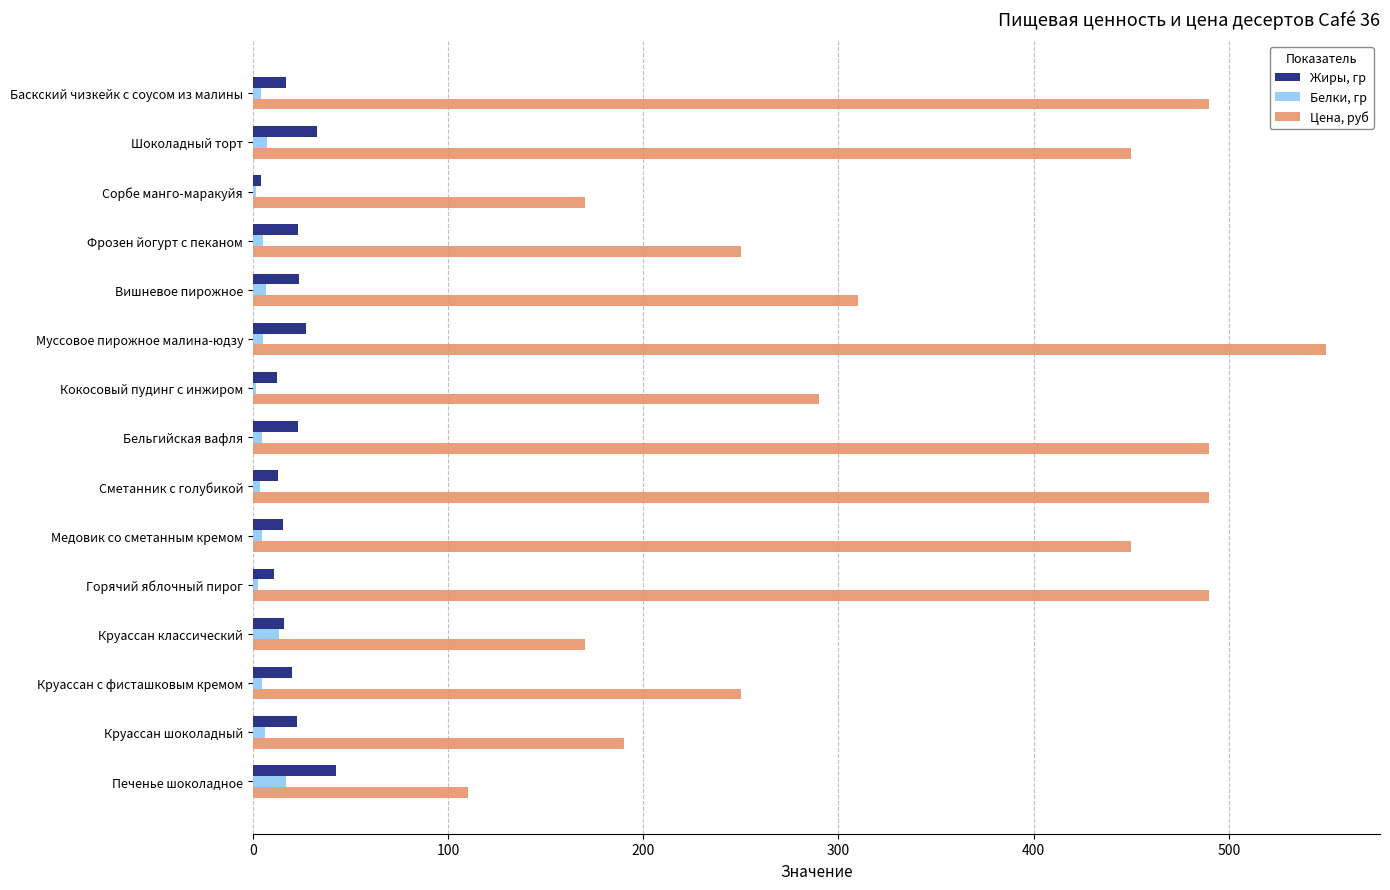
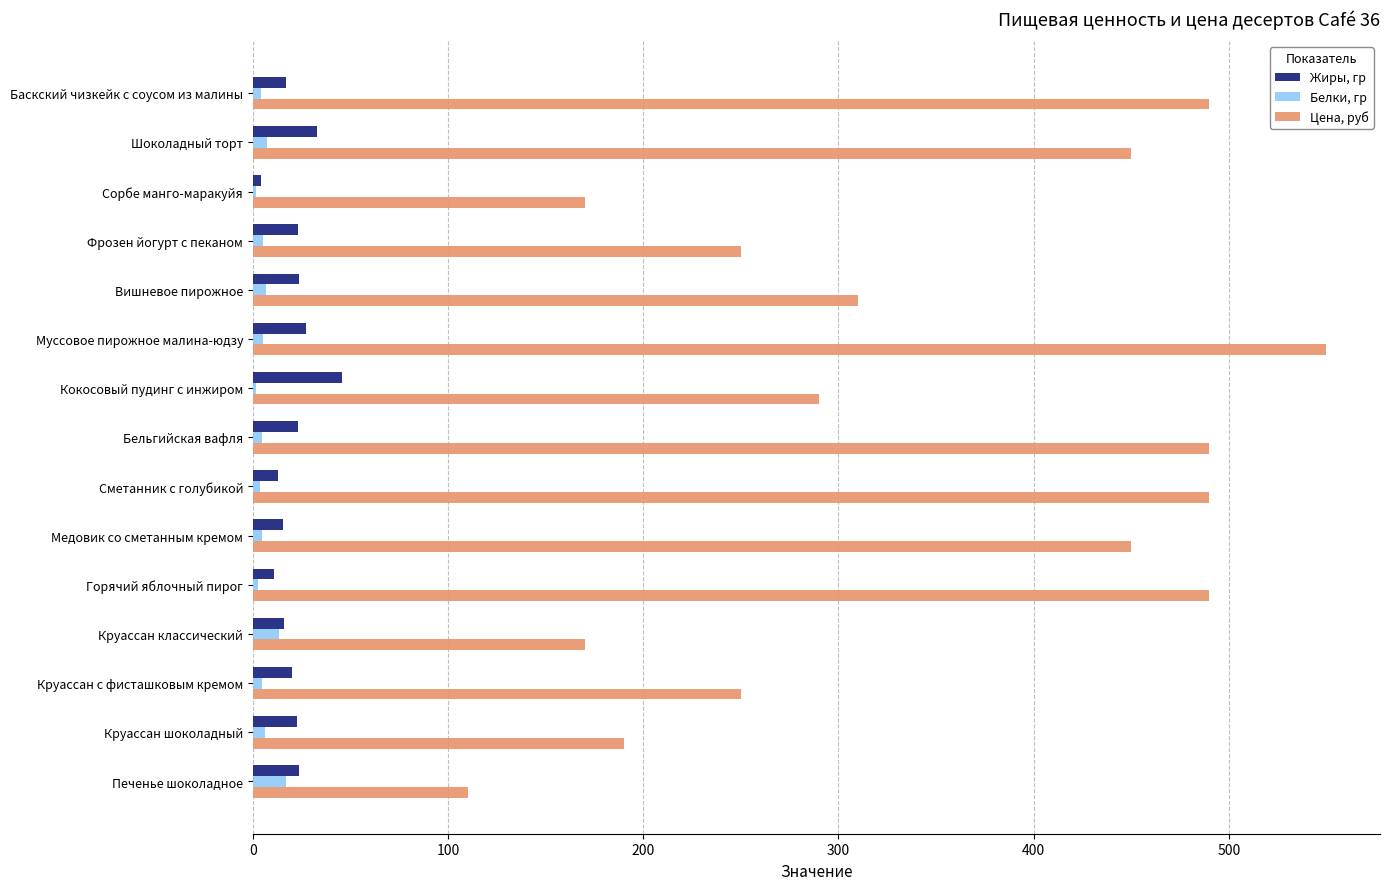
Жиры, гр, Кокосовый пудинг с инжиром: 13 -> 46
Жиры, гр, Печенье шоколадное: 43 -> 24
